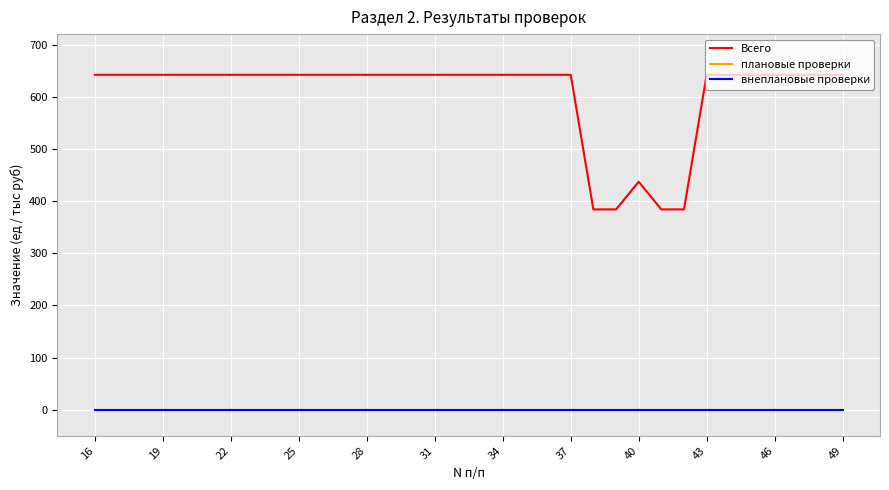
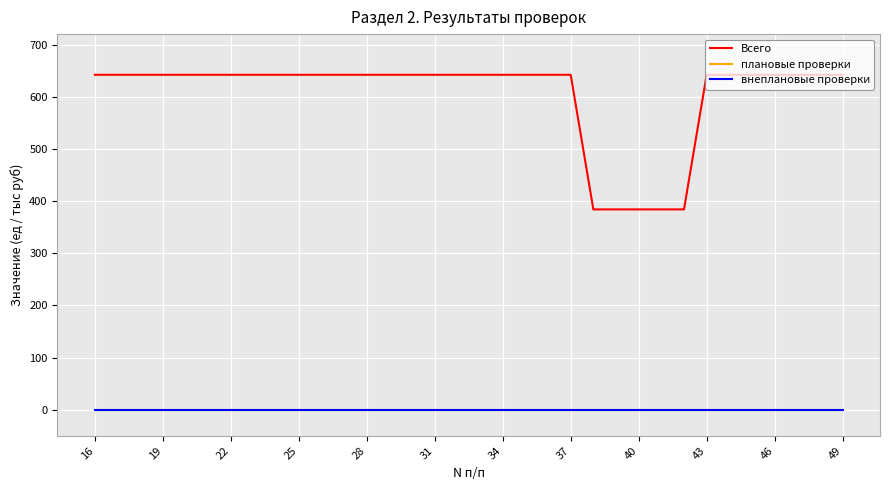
Всего, 40: 440 -> 380
